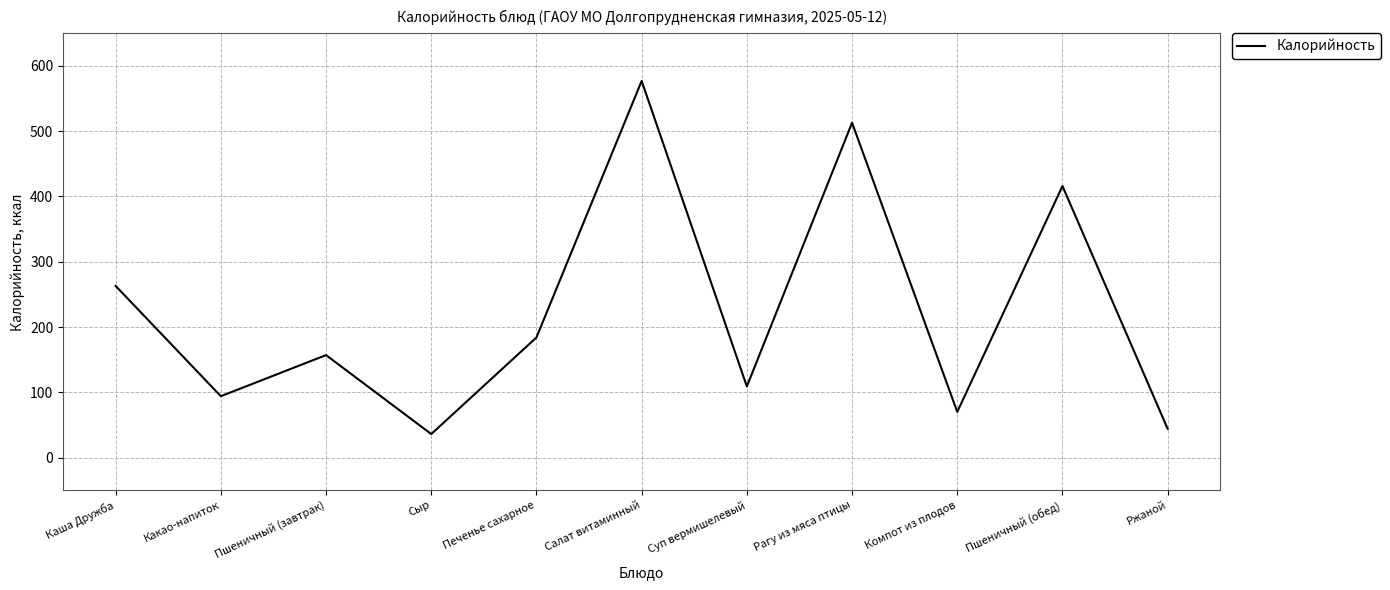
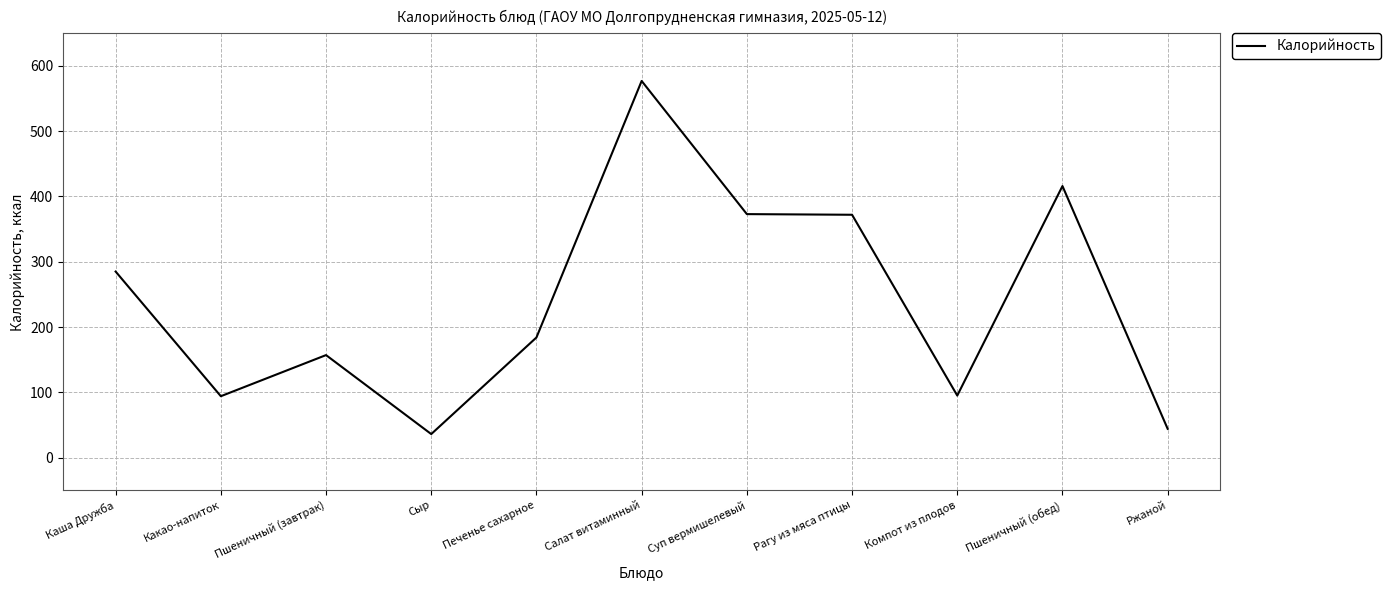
Каша Дружба: 260 -> 290
Суп вермишелевый: 110 -> 370
Рагу из мяса птицы: 510 -> 370
Компот из плодов: 70 -> 100
